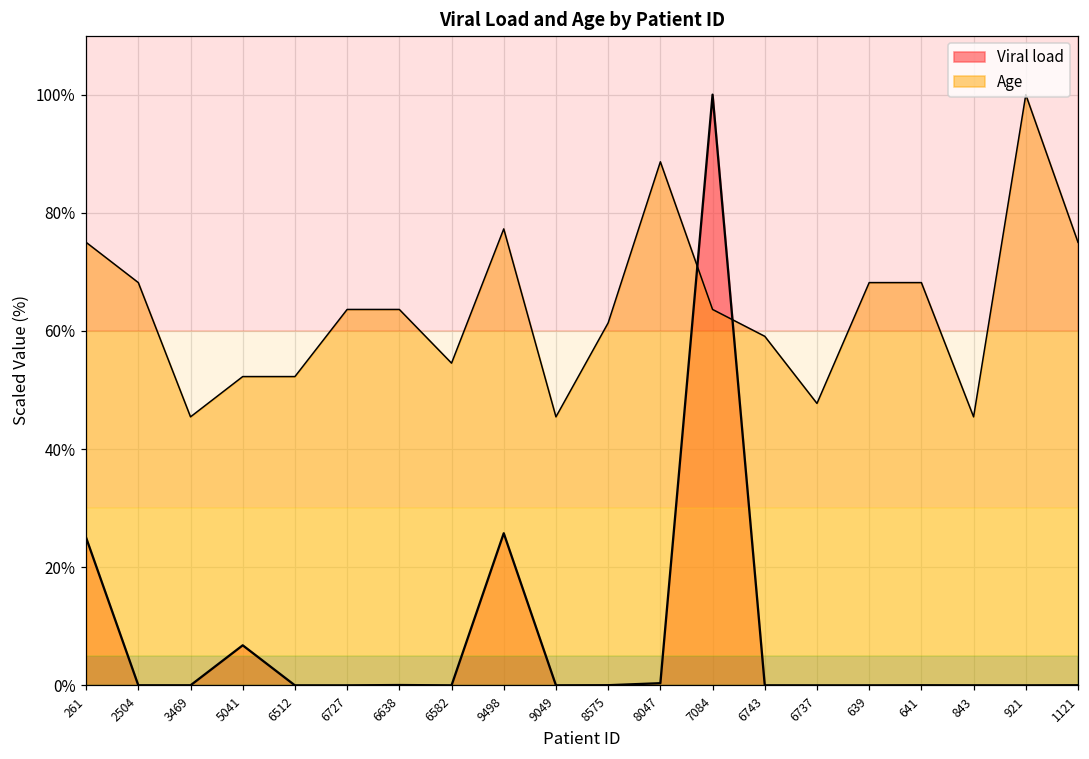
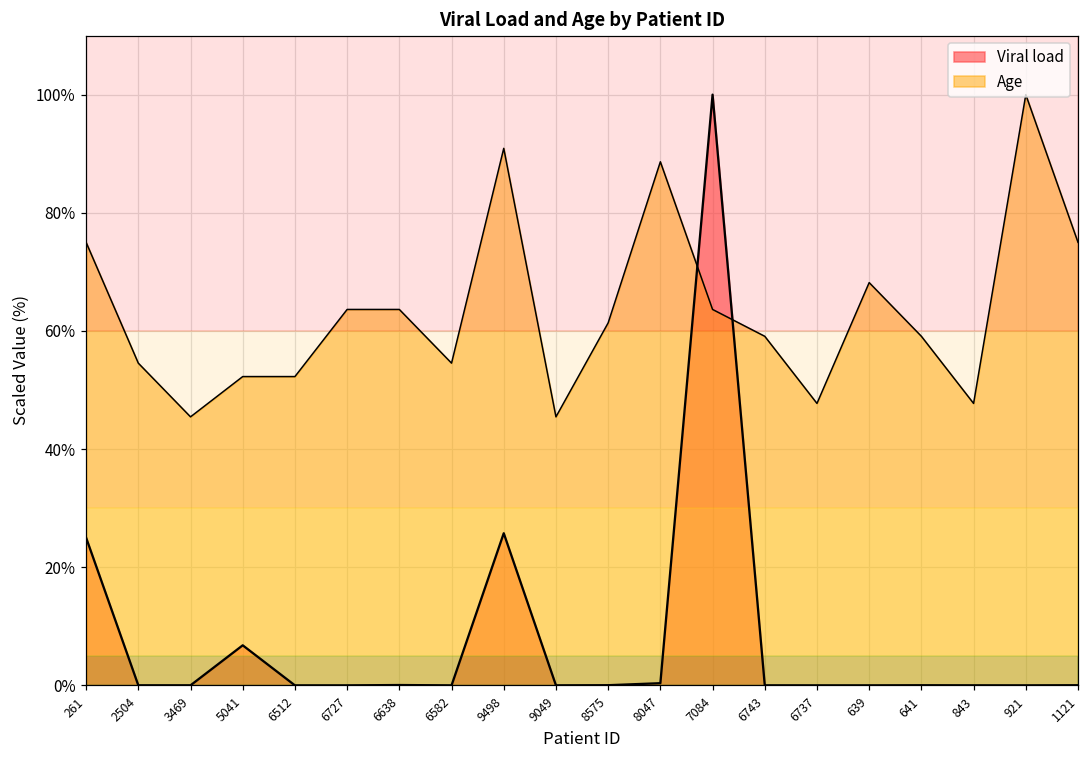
Age, 2504: 68% -> 55%
Age, 9498: 77% -> 91%
Age, 641: 68% -> 59%
Age, 843: 45% -> 48%
